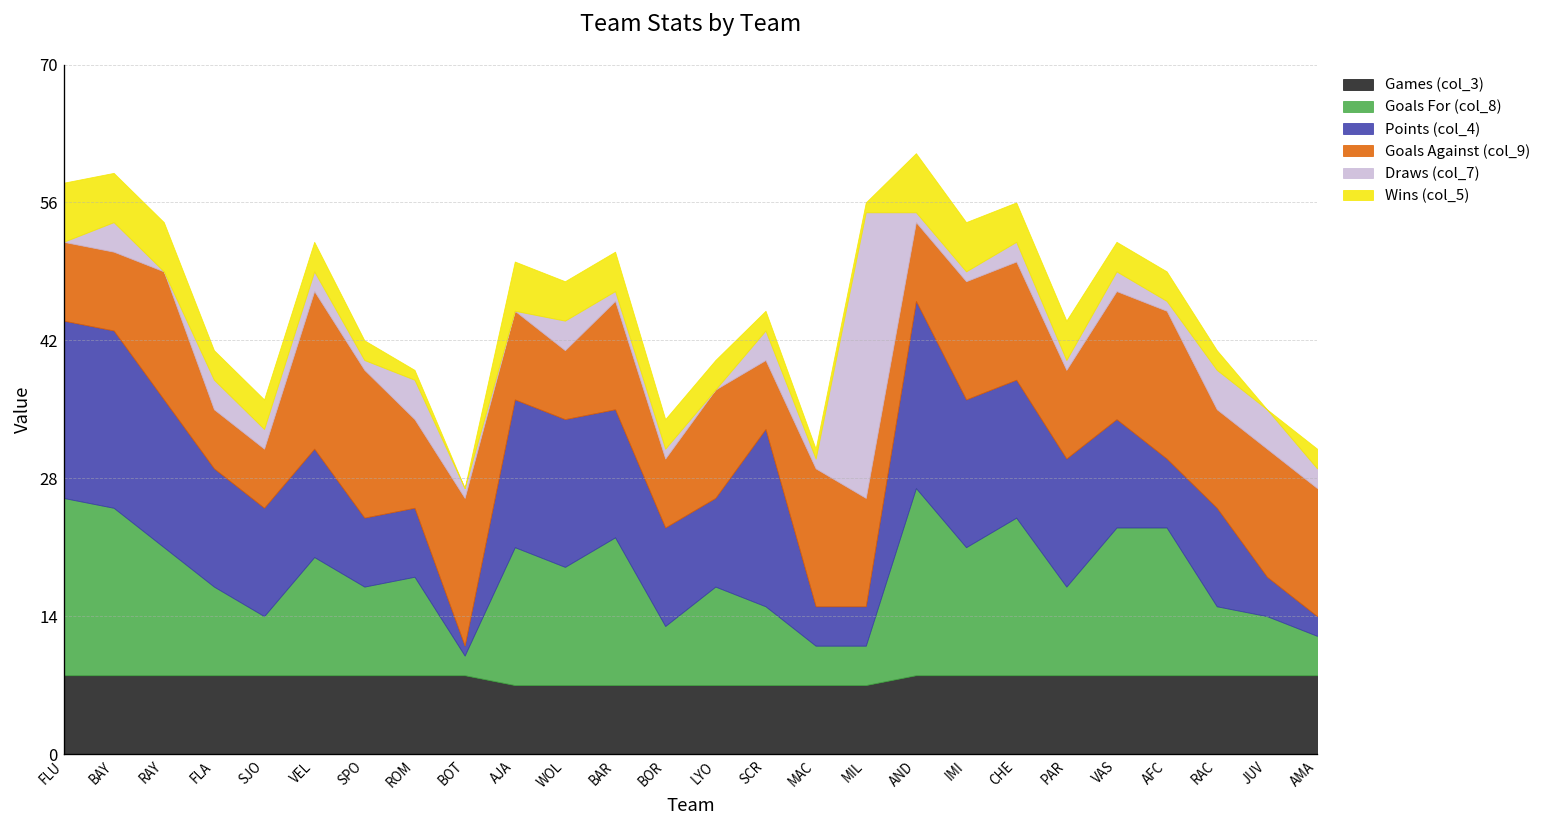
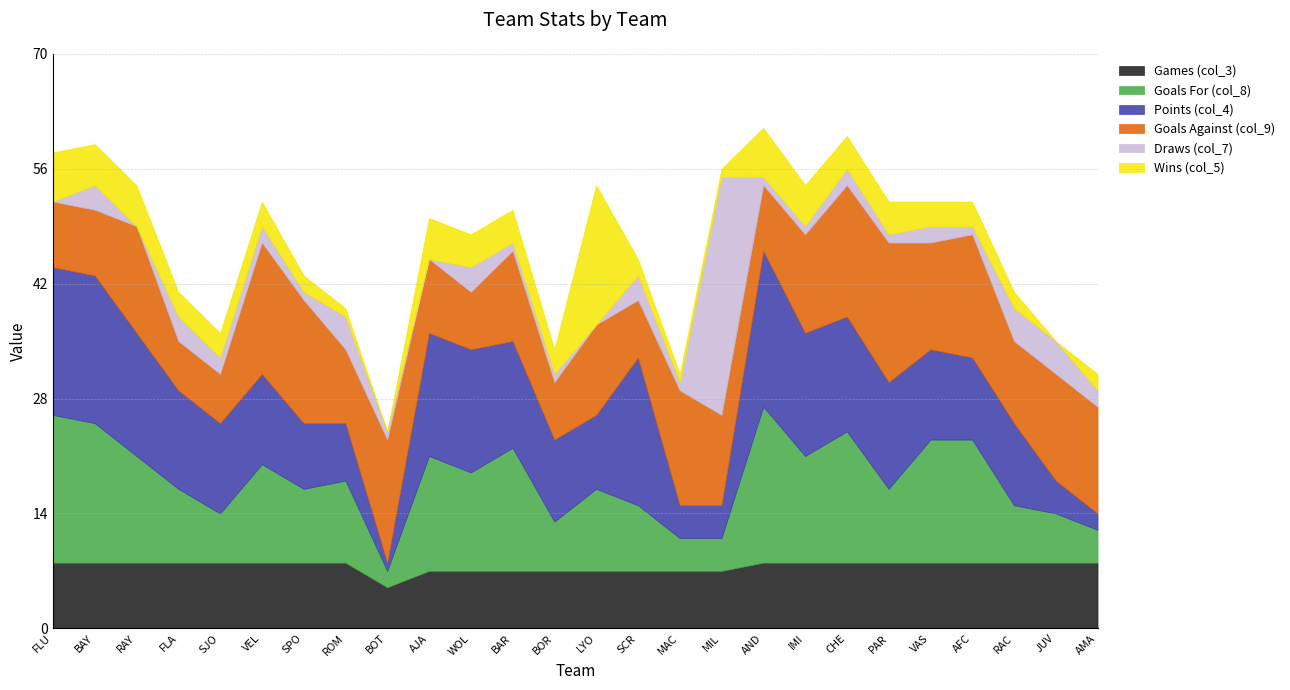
Points (col_4), SPO: 7 -> 8
Games (col_3), BOT: 8 -> 5
Wins (col_5), LYO: 3 -> 17
Goals Against (col_9), CHE: 12 -> 16
Goals Against (col_9), PAR: 9 -> 17
Points (col_4), AFC: 7 -> 10
